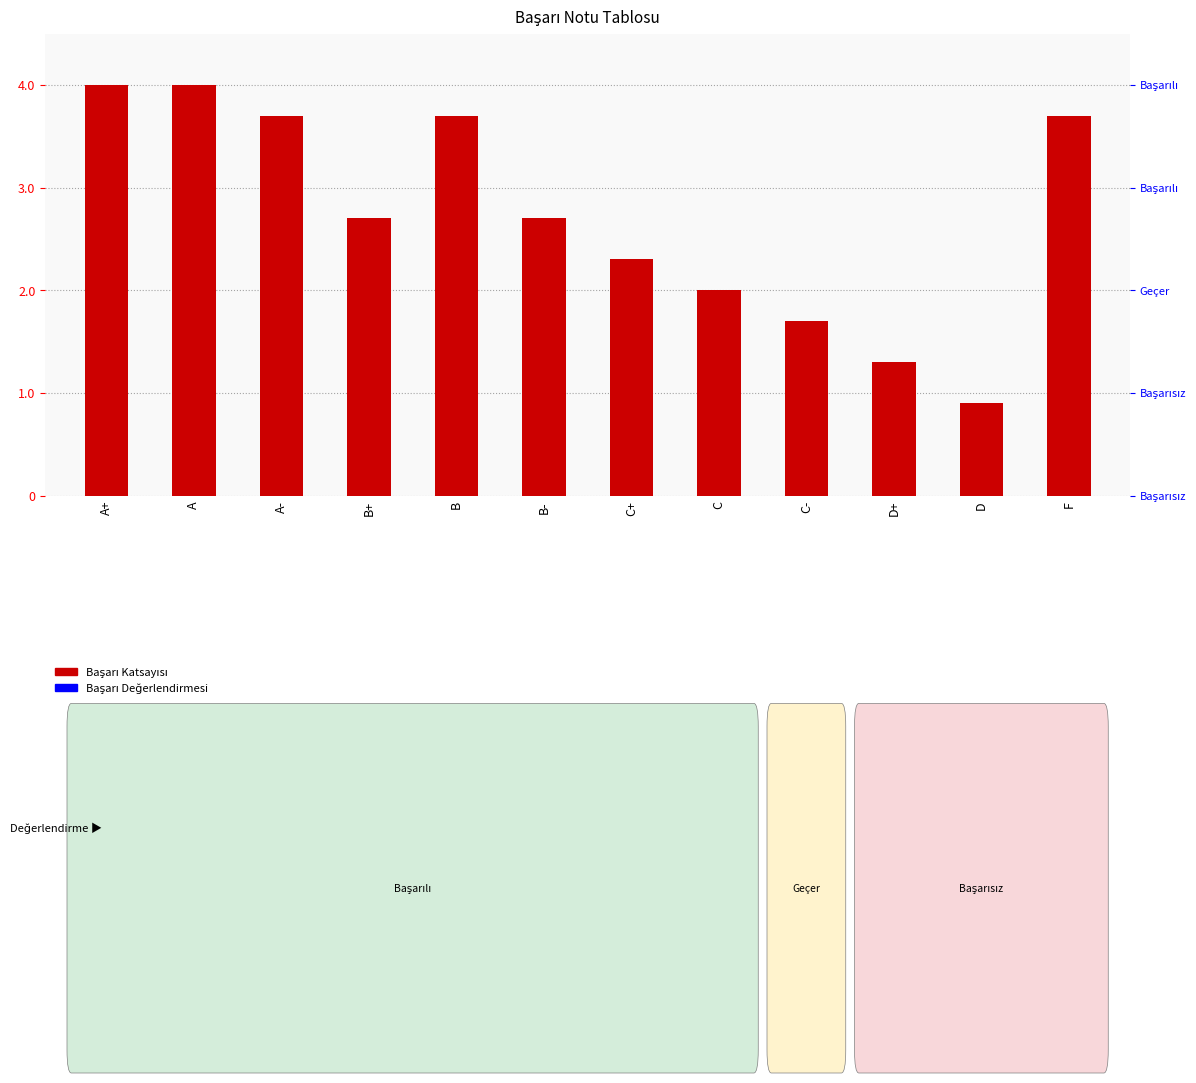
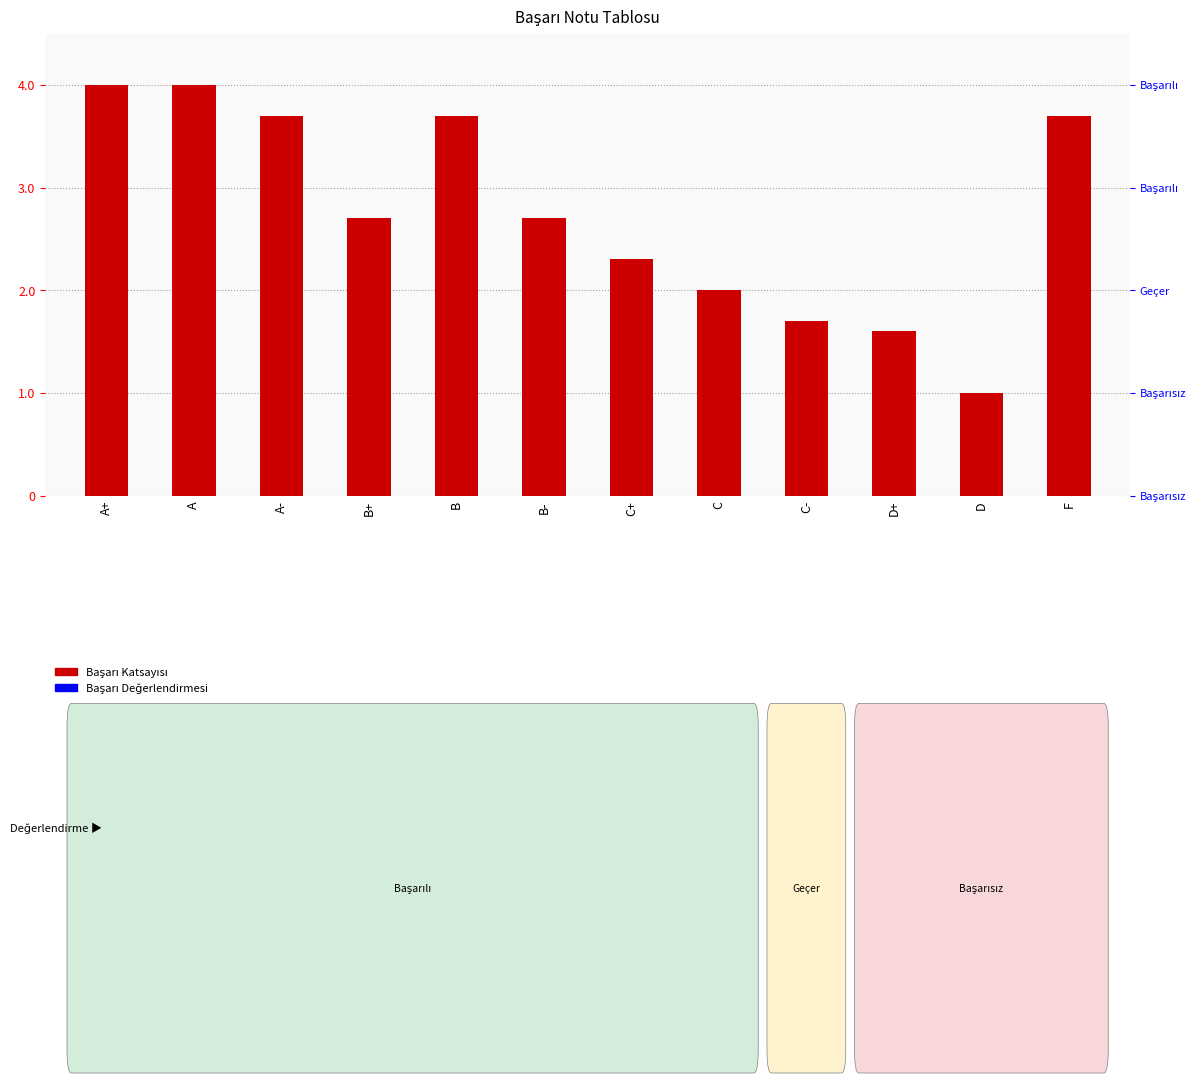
D+: 1.3 -> 1.6
D: 0.9 -> 1.0
